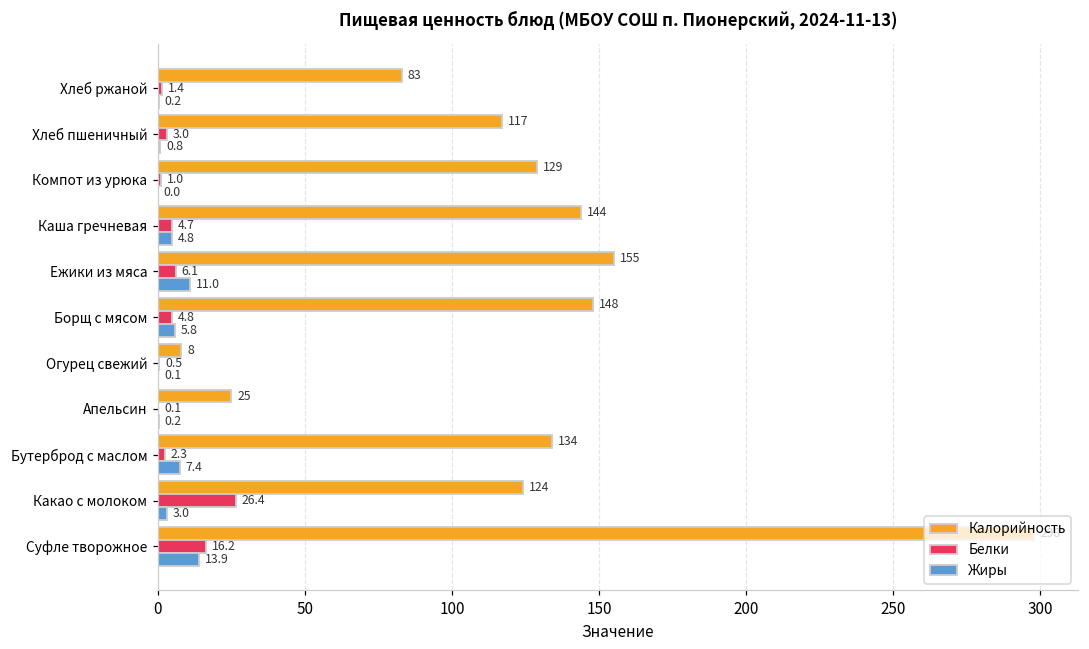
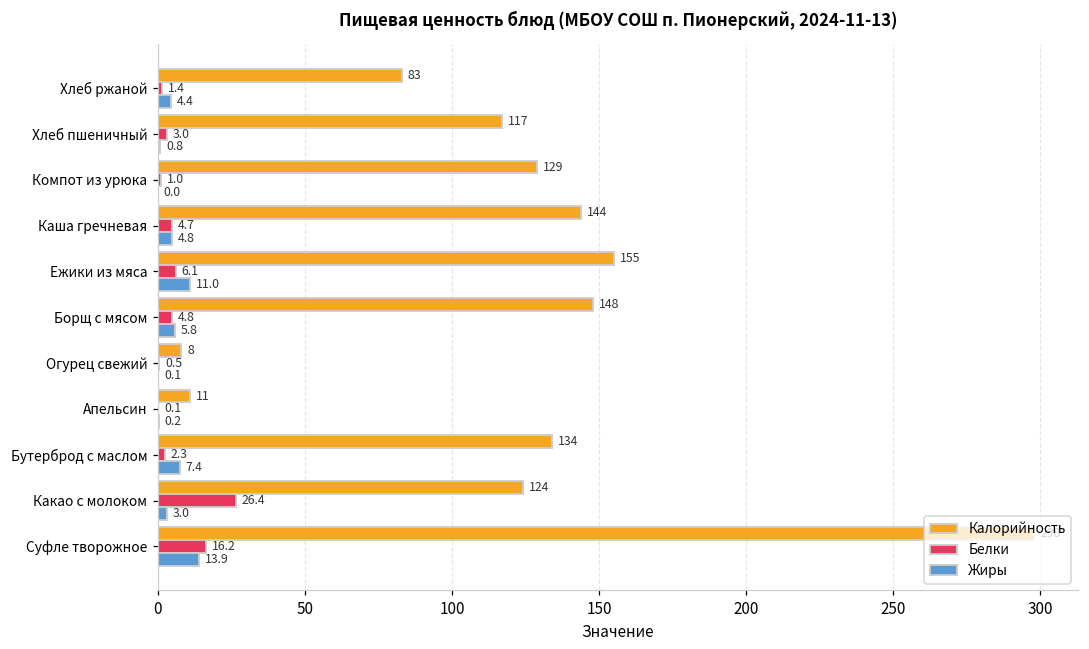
Жиры, Хлеб ржаной: 0.2 -> 4.4
Калорийность, Апельсин: 25 -> 11
